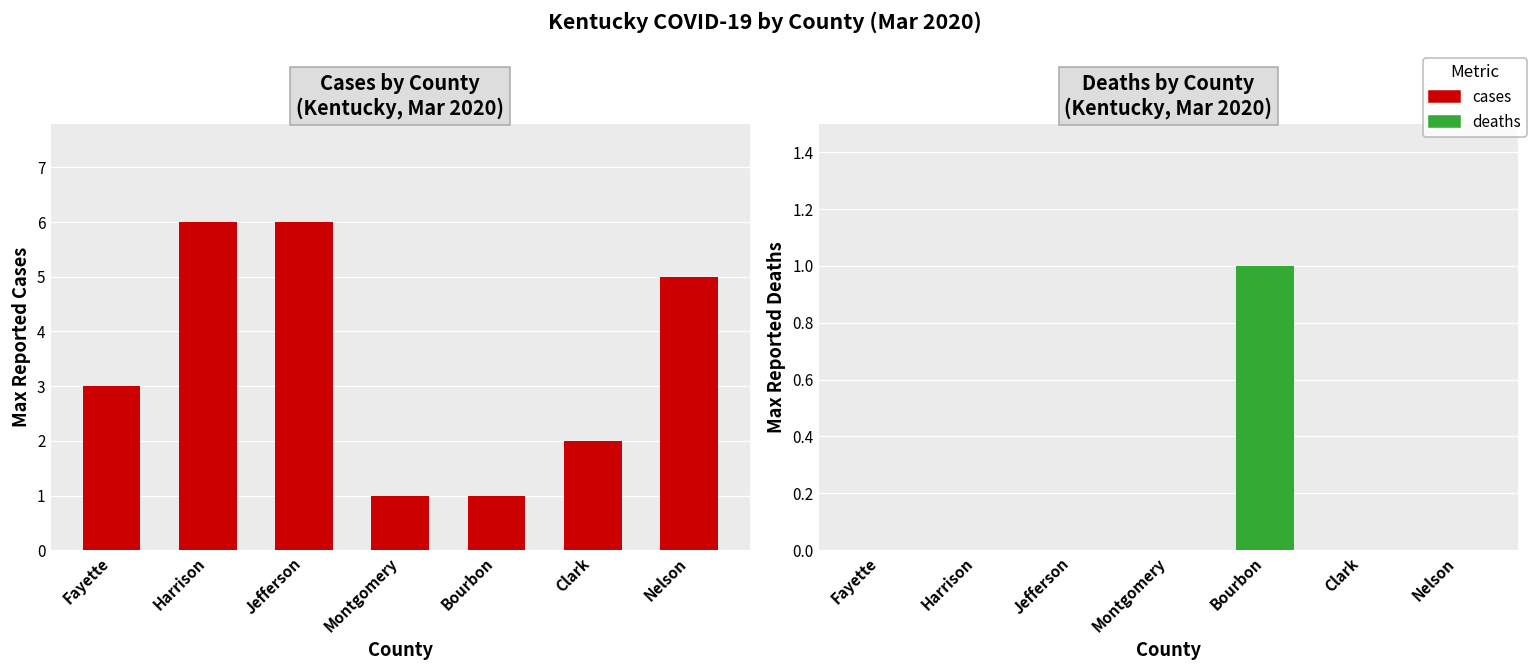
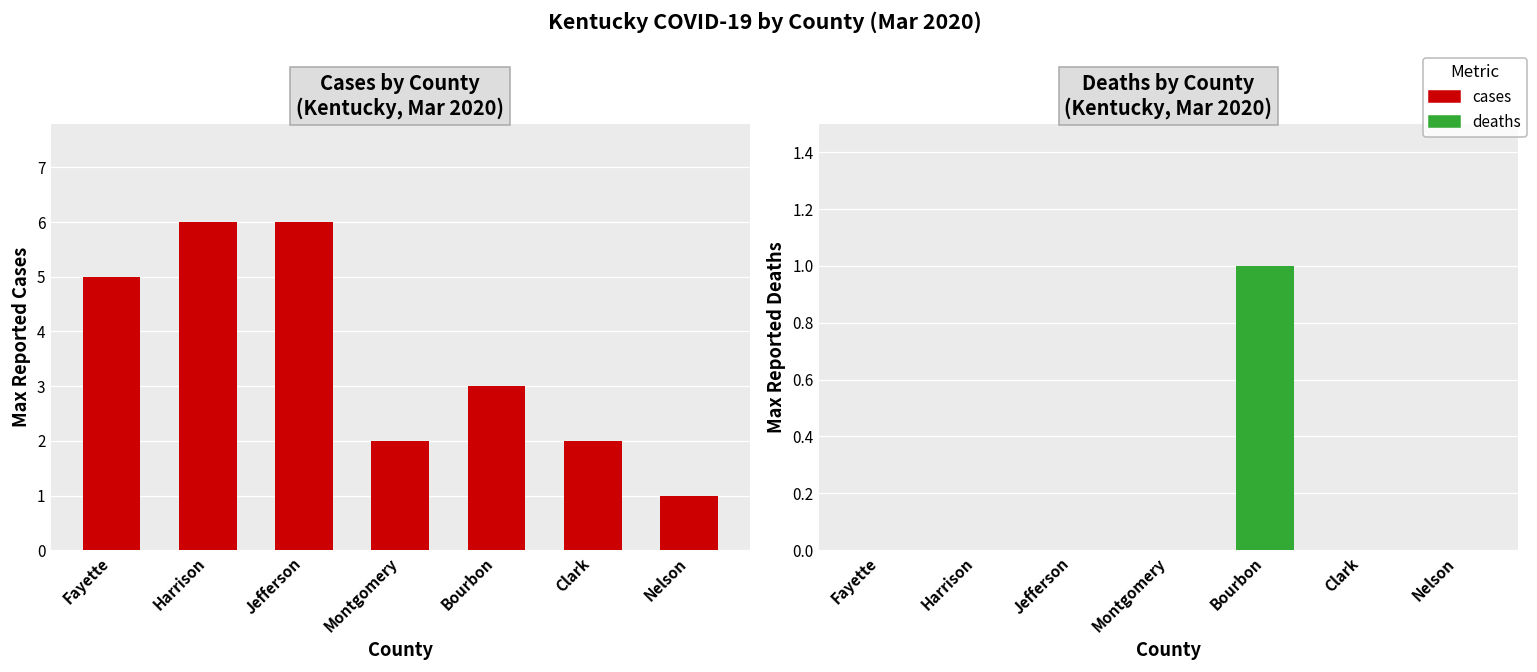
Cases by County (Kentucky, Mar 2020), Fayette: 3 -> 5
Cases by County (Kentucky, Mar 2020), Montgomery: 1 -> 2
Cases by County (Kentucky, Mar 2020), Bourbon: 1 -> 3
Cases by County (Kentucky, Mar 2020), Nelson: 5 -> 1
